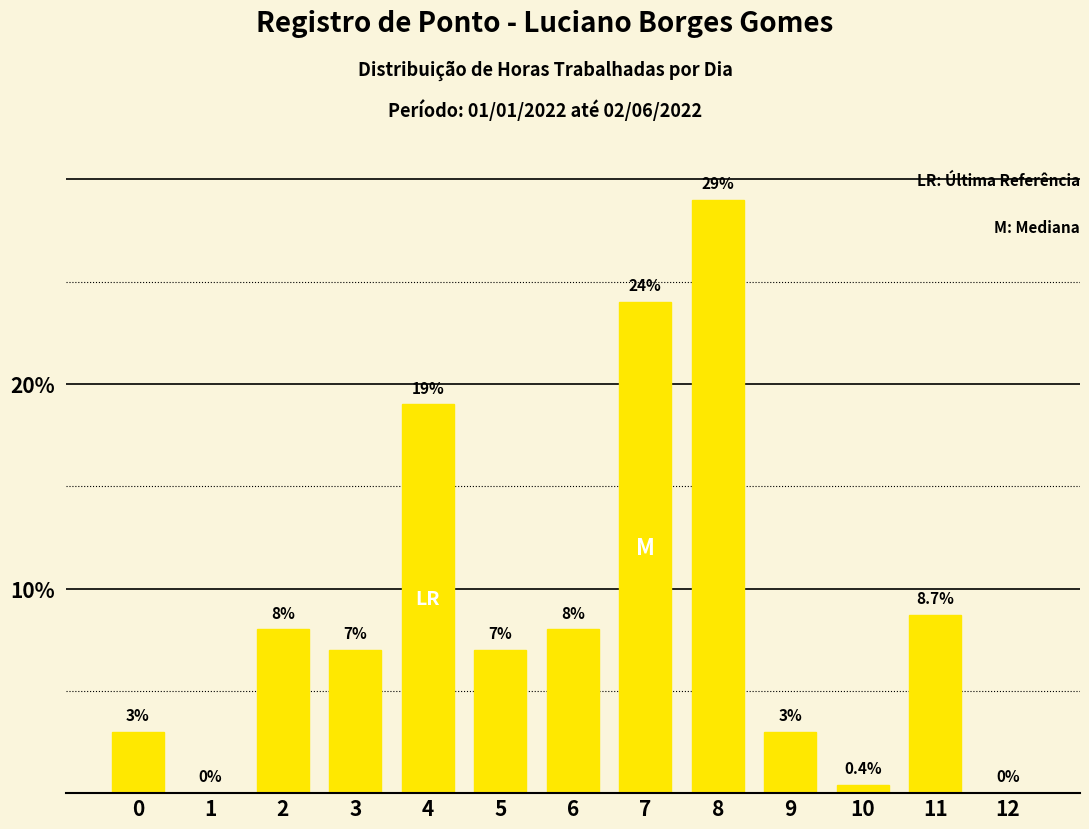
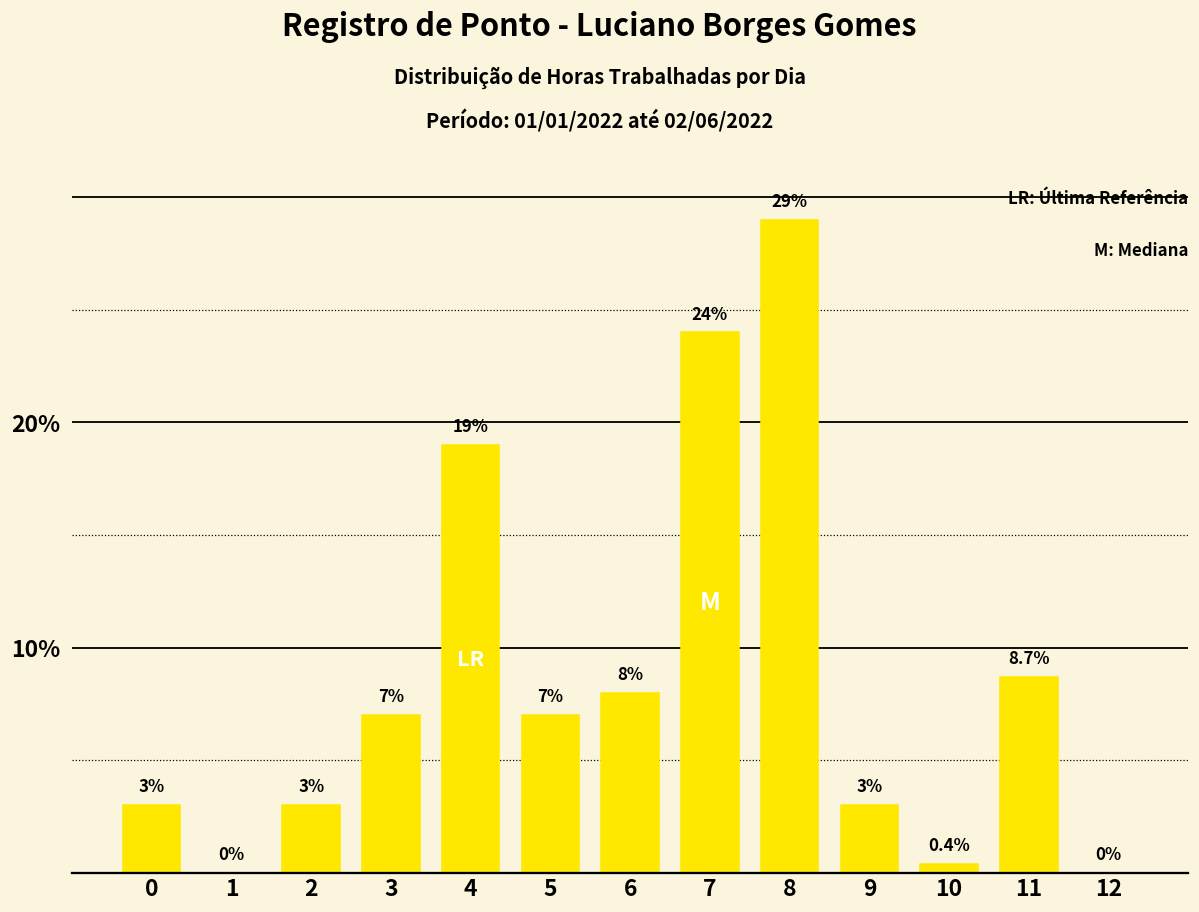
2: 8% -> 3%
